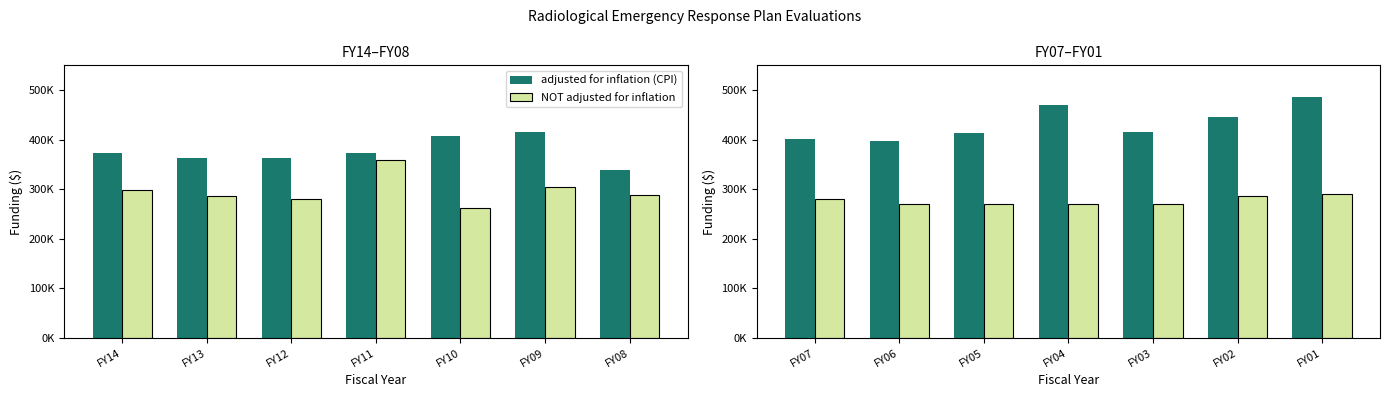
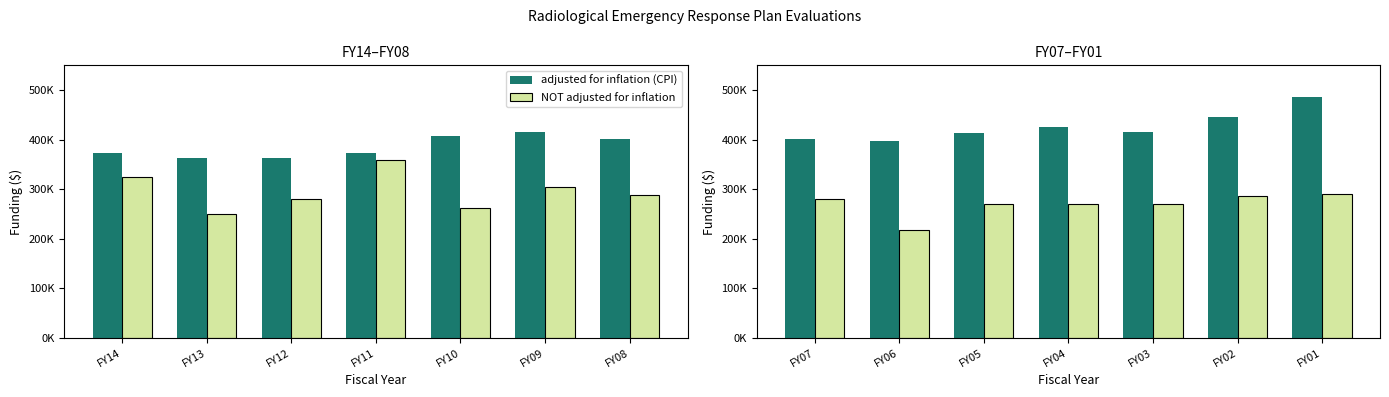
FY14–FY08, NOT adjusted for inflation, FY14: 300000 -> 330000
FY14–FY08, NOT adjusted for inflation, FY13: 290000 -> 250000
FY14–FY08, adjusted for inflation (CPI), FY08: 340000 -> 400000
FY07–FY01, NOT adjusted for inflation, FY06: 270000 -> 220000
FY07–FY01, adjusted for inflation (CPI), FY04: 470000 -> 430000
